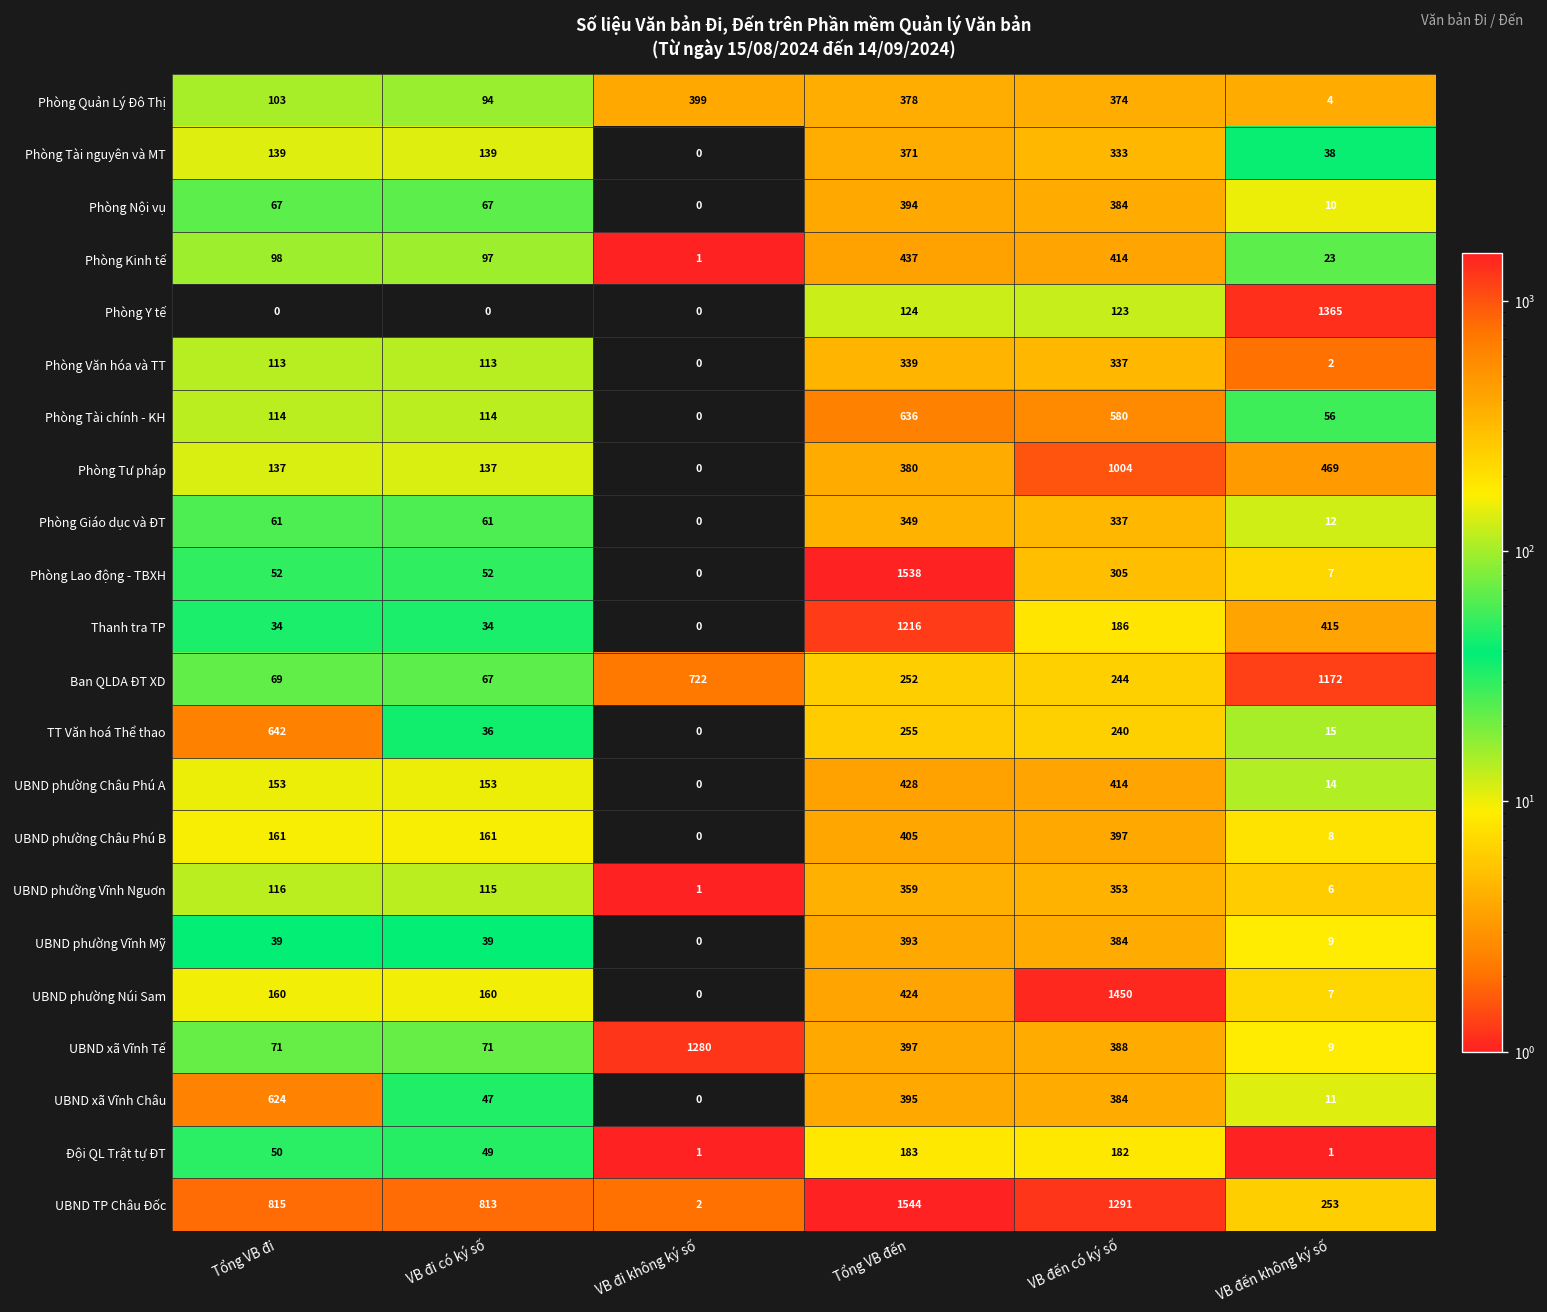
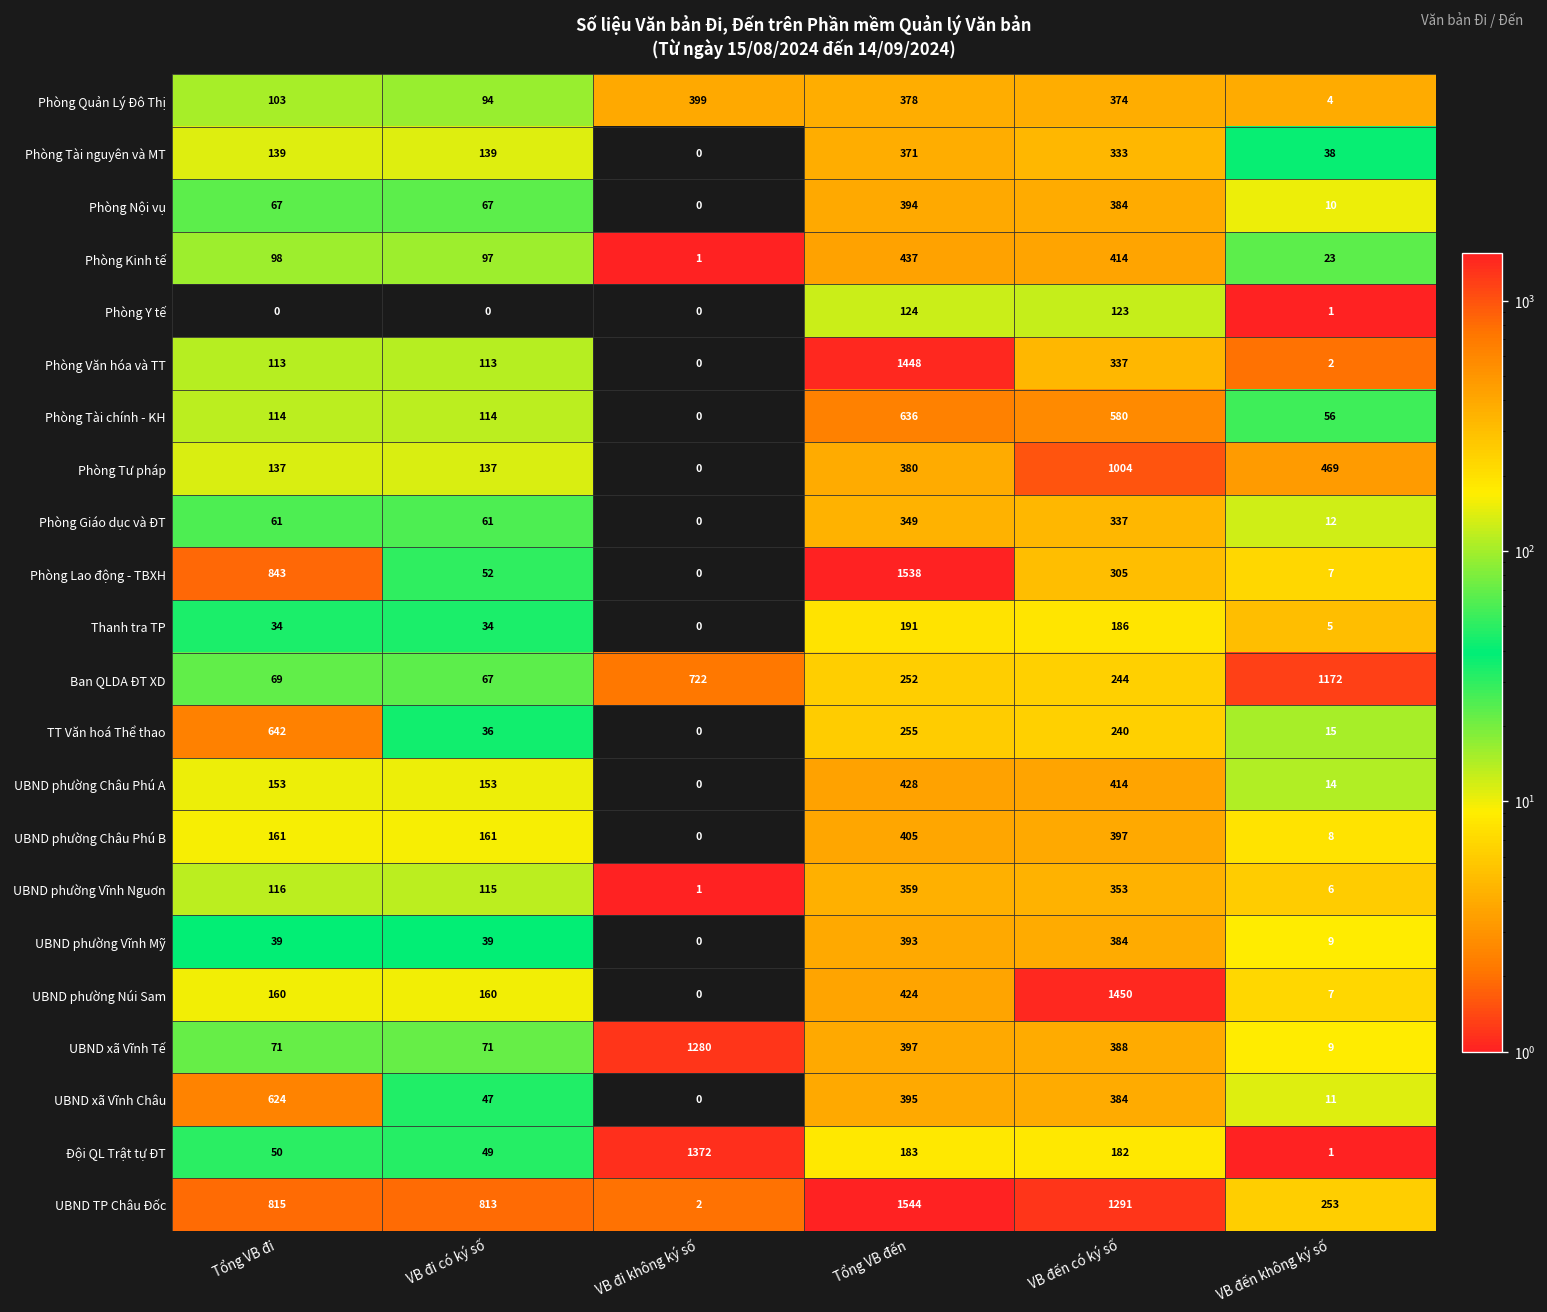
Phòng Y tế, VB đến không ký số: 1365 -> 1
Phòng Văn hóa và TT, Tổng VB đến: 339 -> 1448
Phòng Lao động - TBXH, Tổng VB đi: 52 -> 843
Thanh tra TP, Tổng VB đến: 1216 -> 191
Thanh tra TP, VB đến không ký số: 415 -> 5
Đội QL Trật tự ĐT, VB đi không ký số: 1 -> 1372
